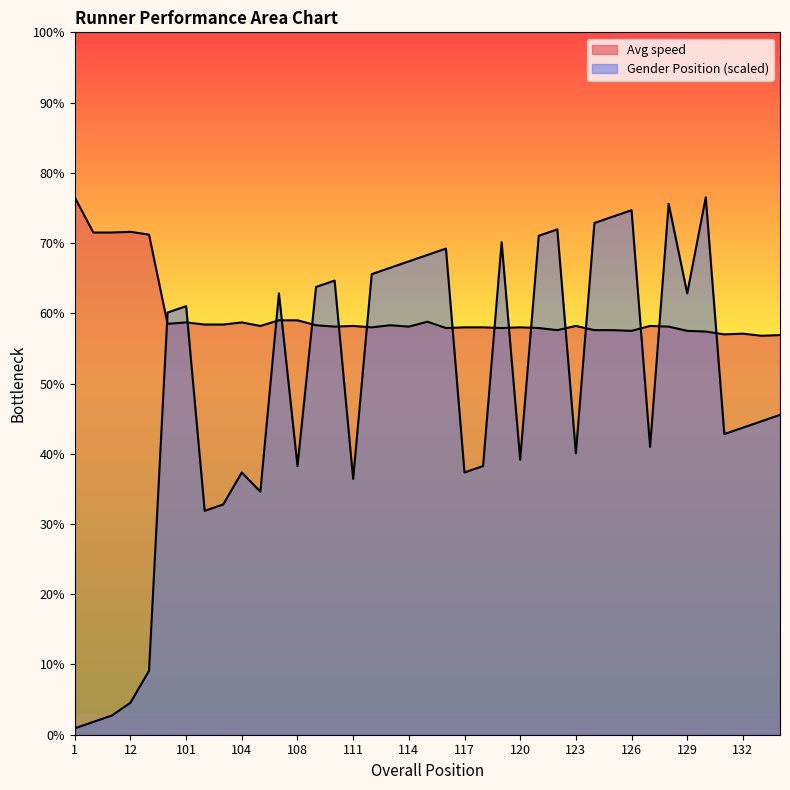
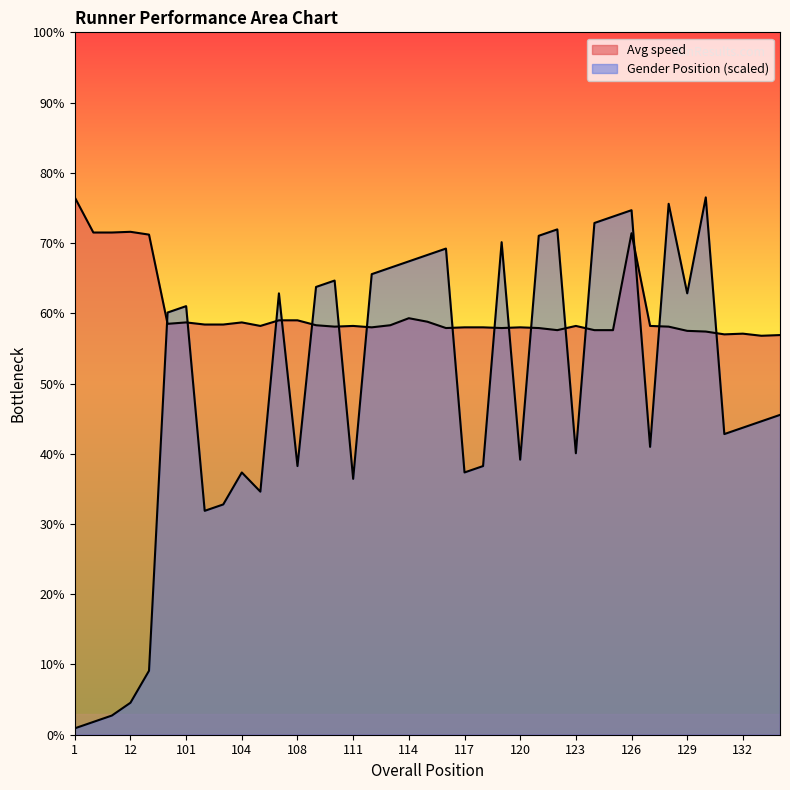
Avg speed, 114: 58% -> 59%
Avg speed, 126: 58% -> 71%
